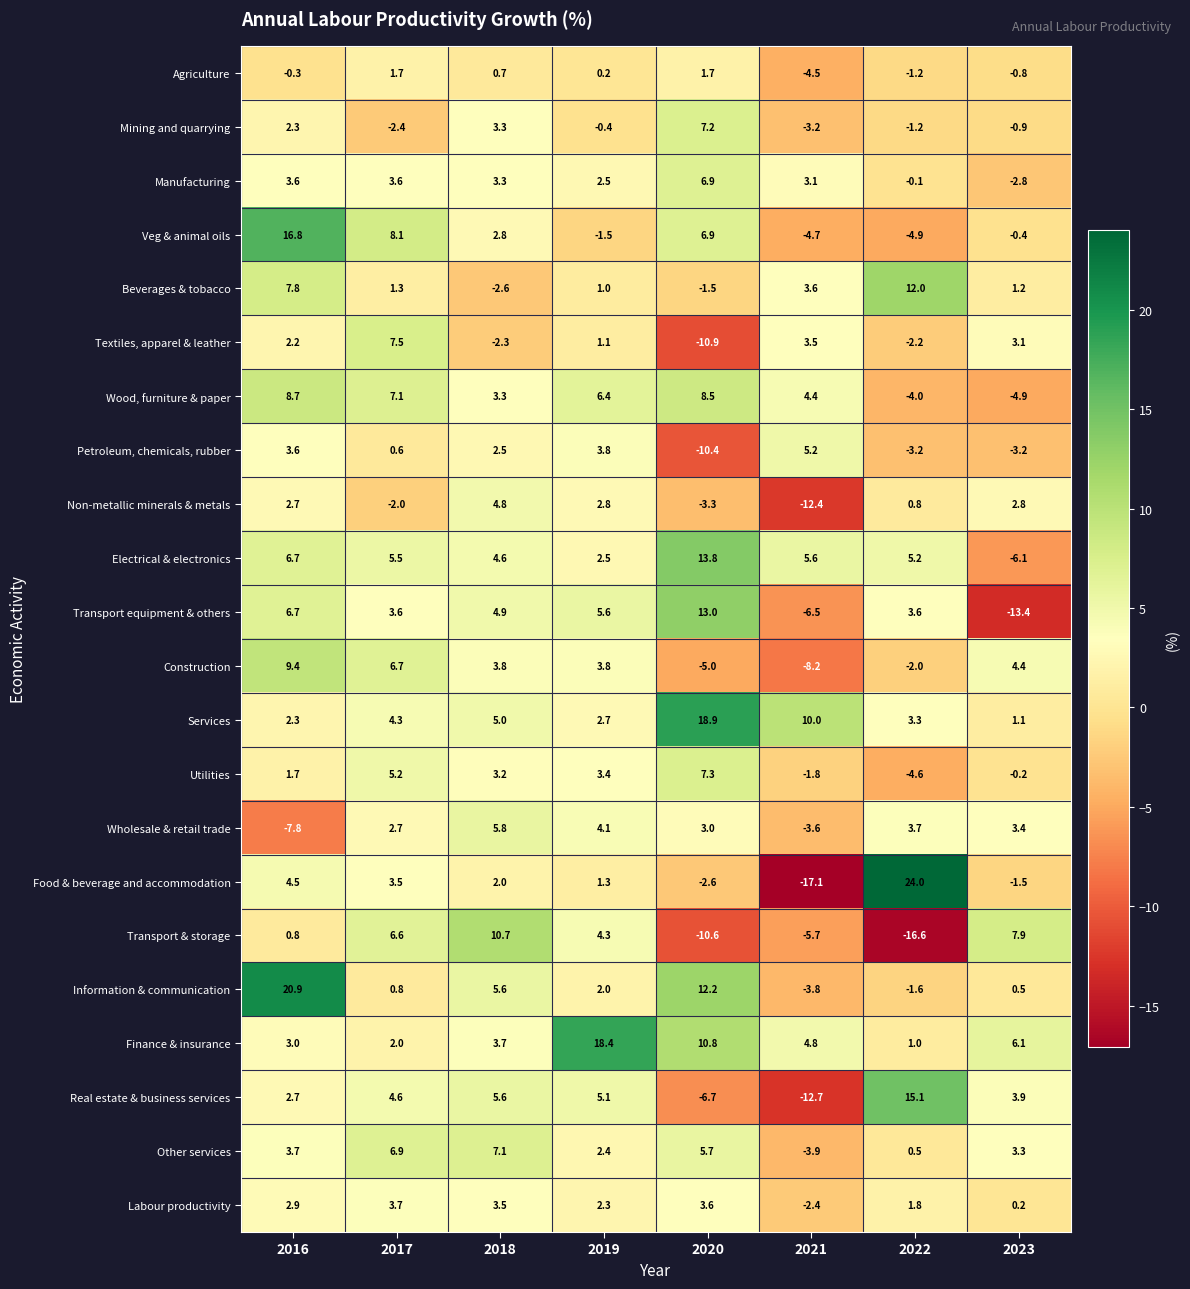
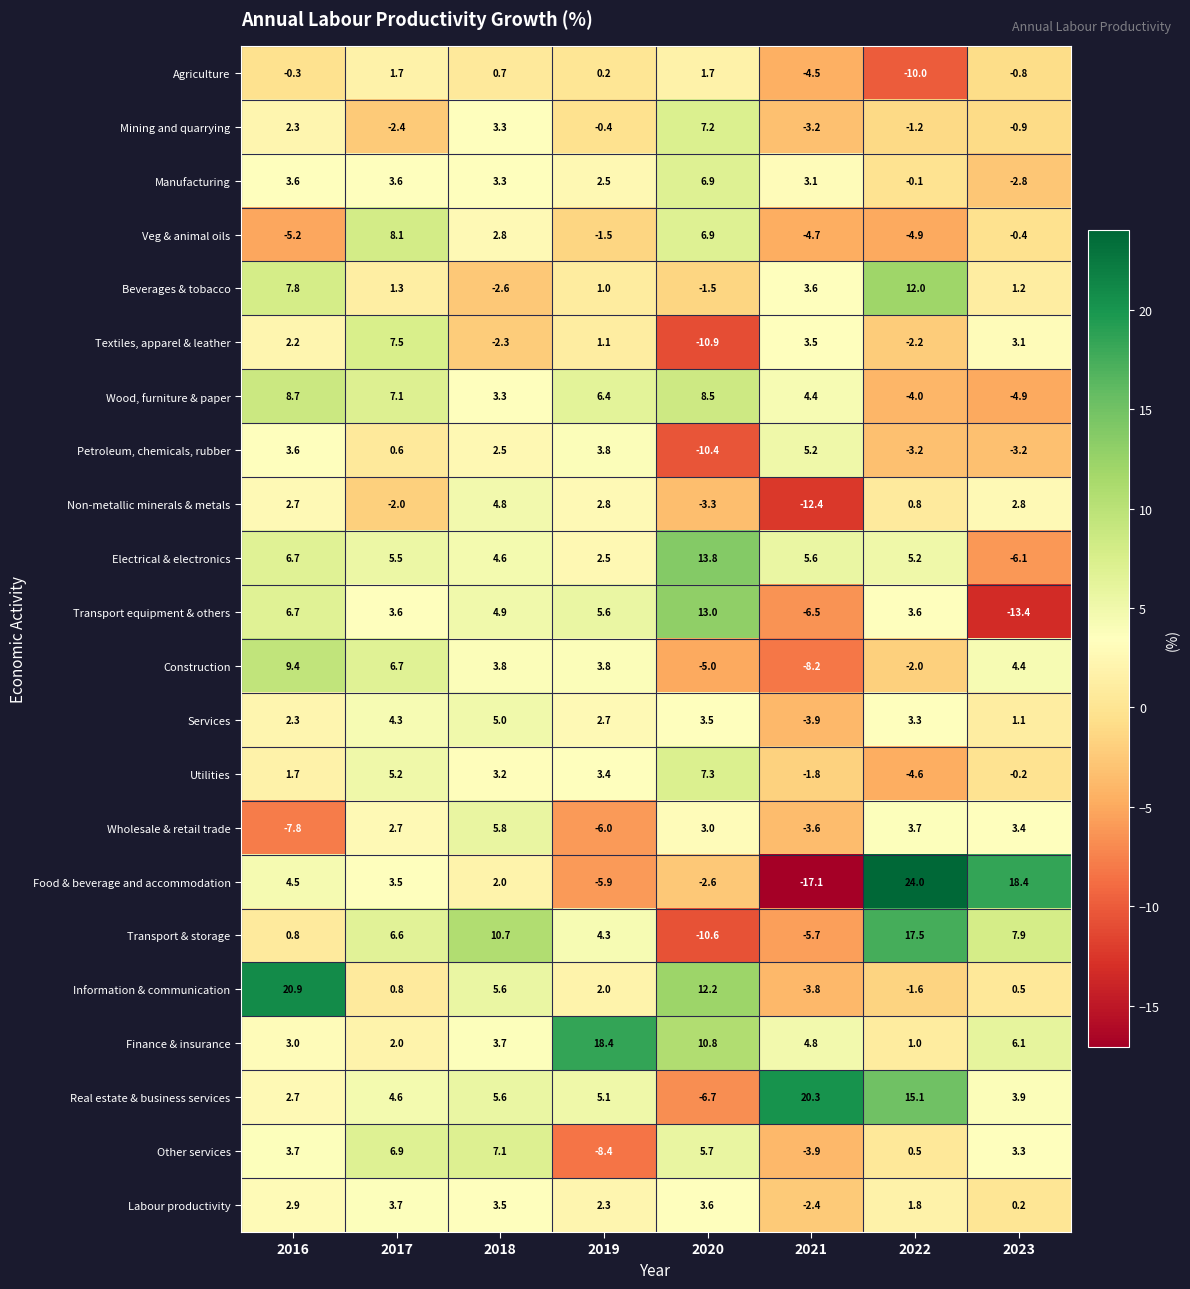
Agriculture, 2022: -1.2 -> -10.0
Veg & animal oils, 2016: 16.8 -> -5.2
Services, 2020: 18.9 -> 3.5
Services, 2021: 10.0 -> -3.9
Wholesale & retail trade, 2019: 4.1 -> -6.0
Food & beverage and accommodation, 2019: 1.3 -> -5.9
Food & beverage and accommodation, 2023: -1.5 -> 18.4
Transport & storage, 2022: -16.6 -> 17.5
Real estate & business services, 2021: -12.7 -> 20.3
Other services, 2019: 2.4 -> -8.4
